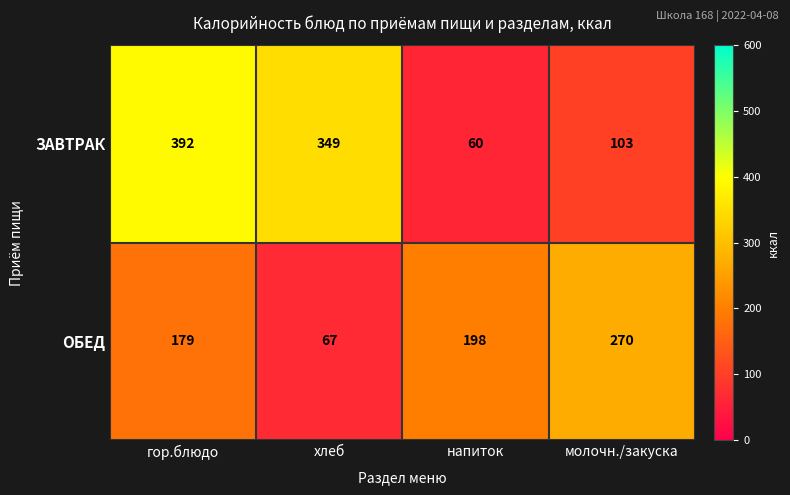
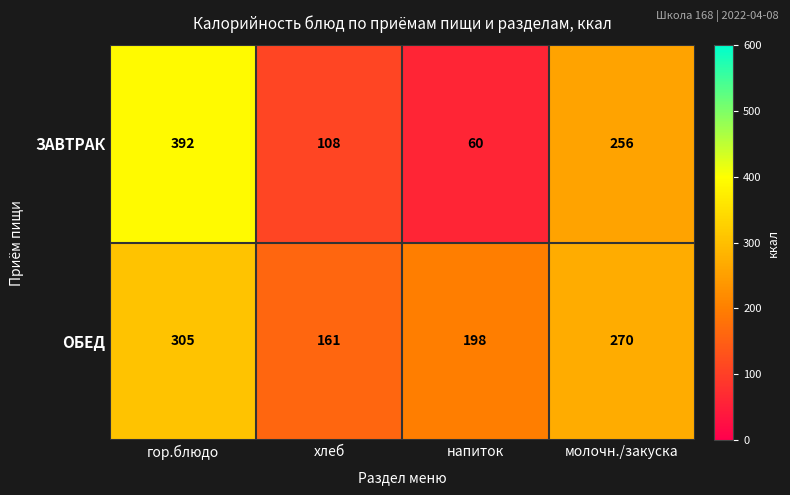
ЗАВТРАК, хлеб: 349 -> 108
ЗАВТРАК, молочн./закуска: 103 -> 256
ОБЕД, гор.блюдо: 179 -> 305
ОБЕД, хлеб: 67 -> 161
